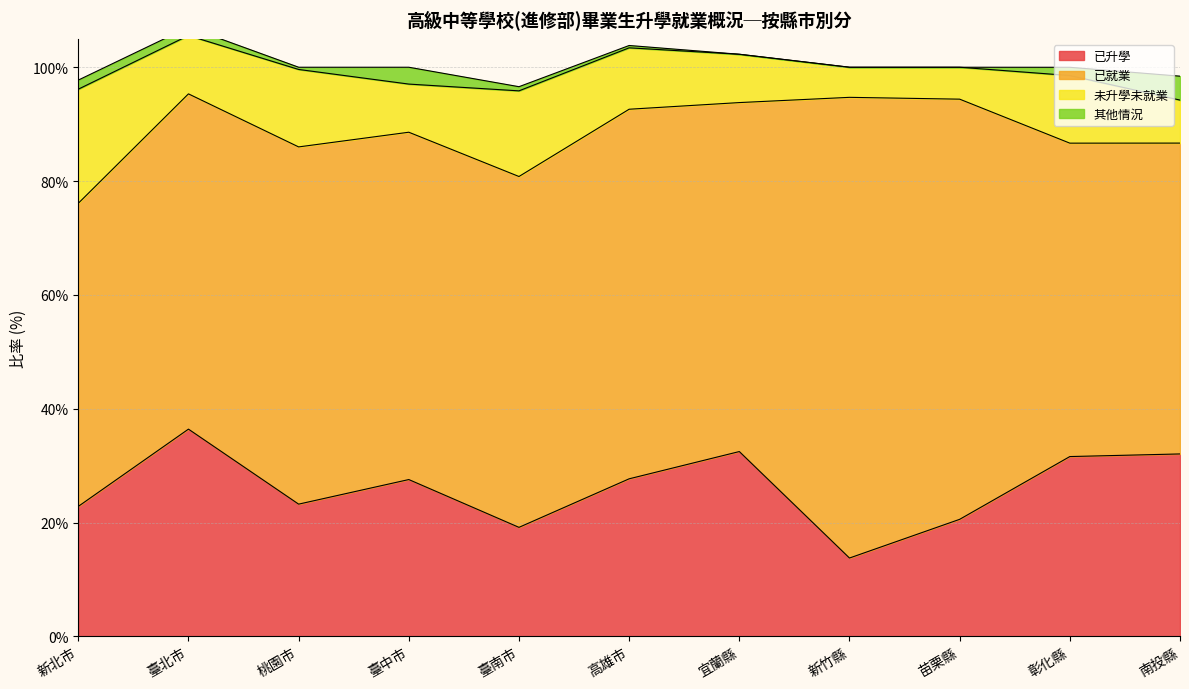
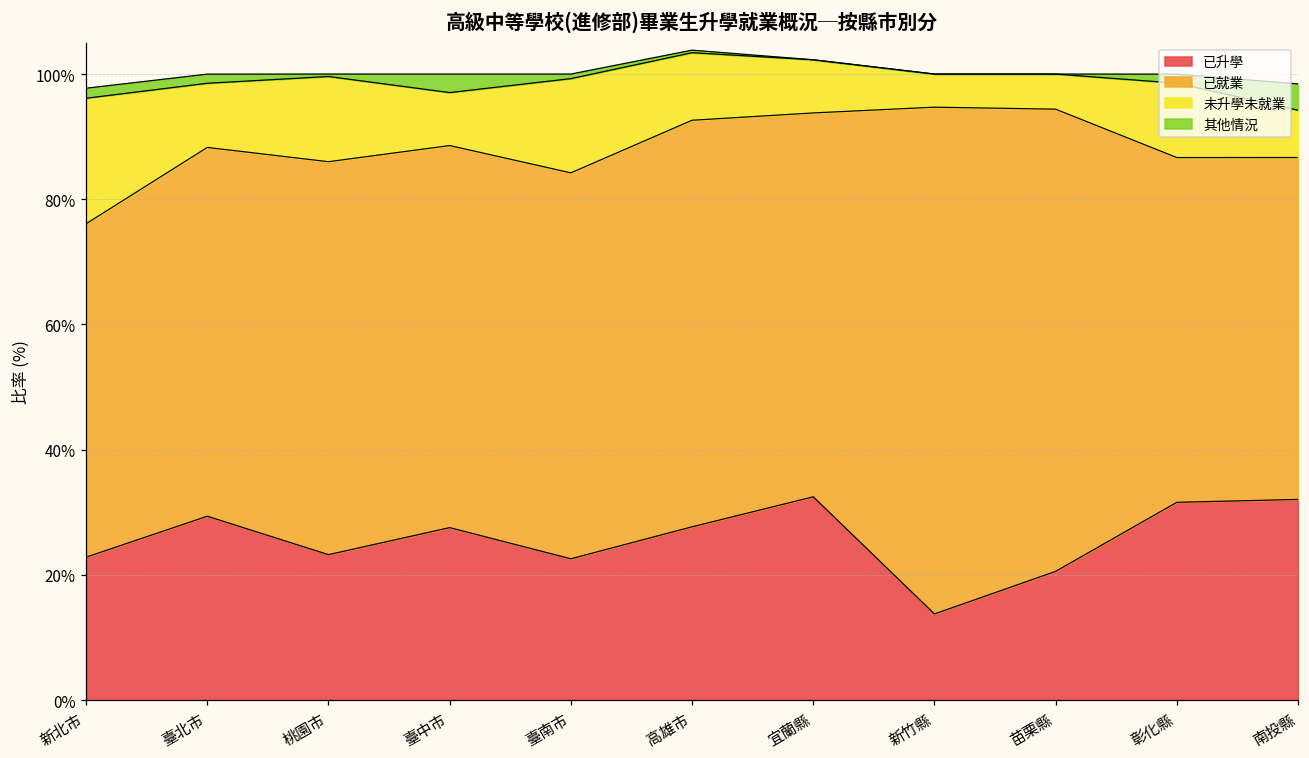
已升學, 臺北市: 36% -> 29%
已升學, 臺南市: 19% -> 23%
